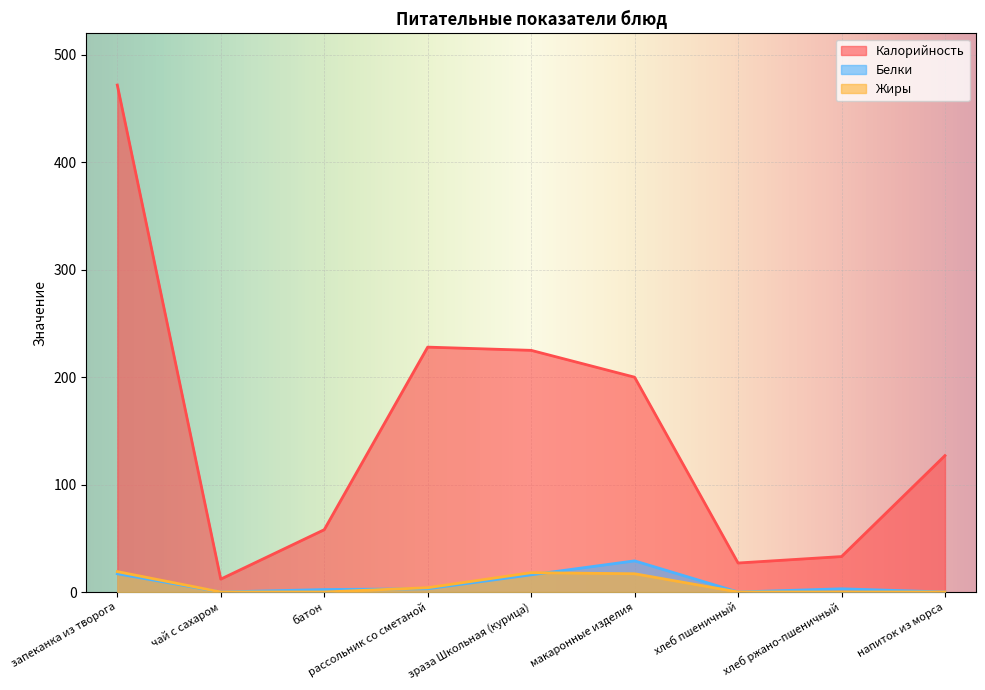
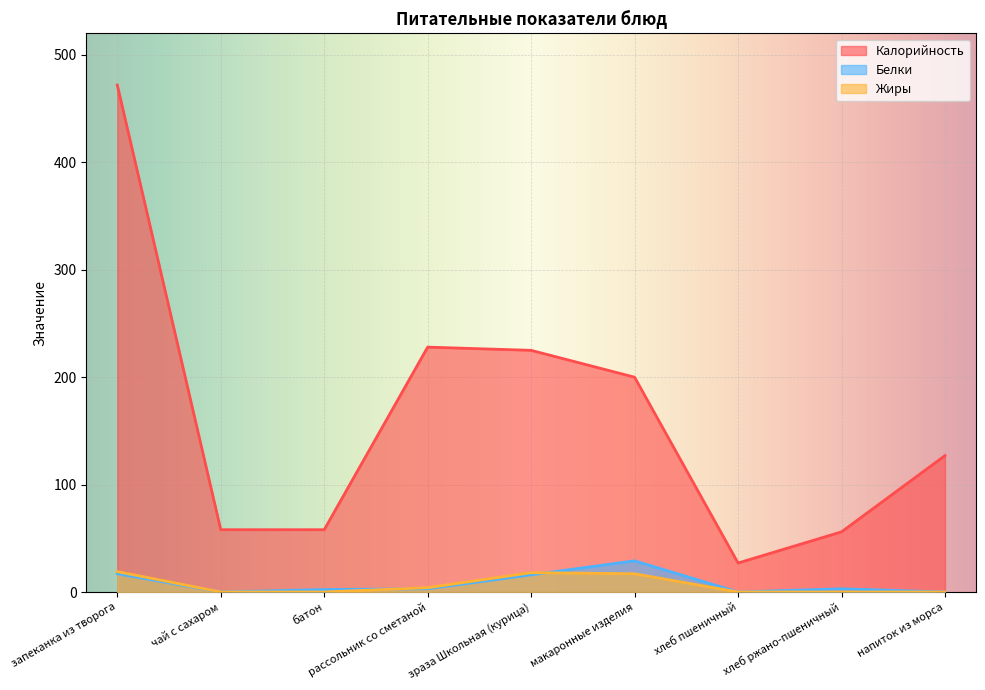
Калорийность, чай с сахаром: 12 -> 58
Калорийность, хлеб ржано-пшеничный: 33 -> 56
